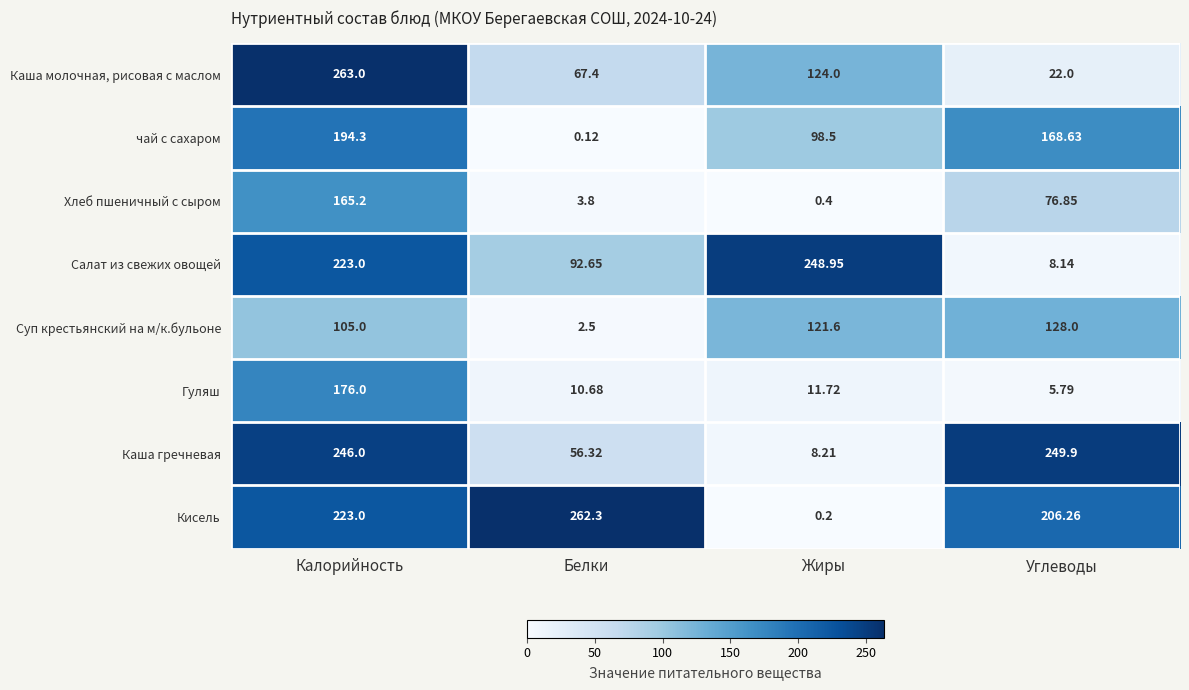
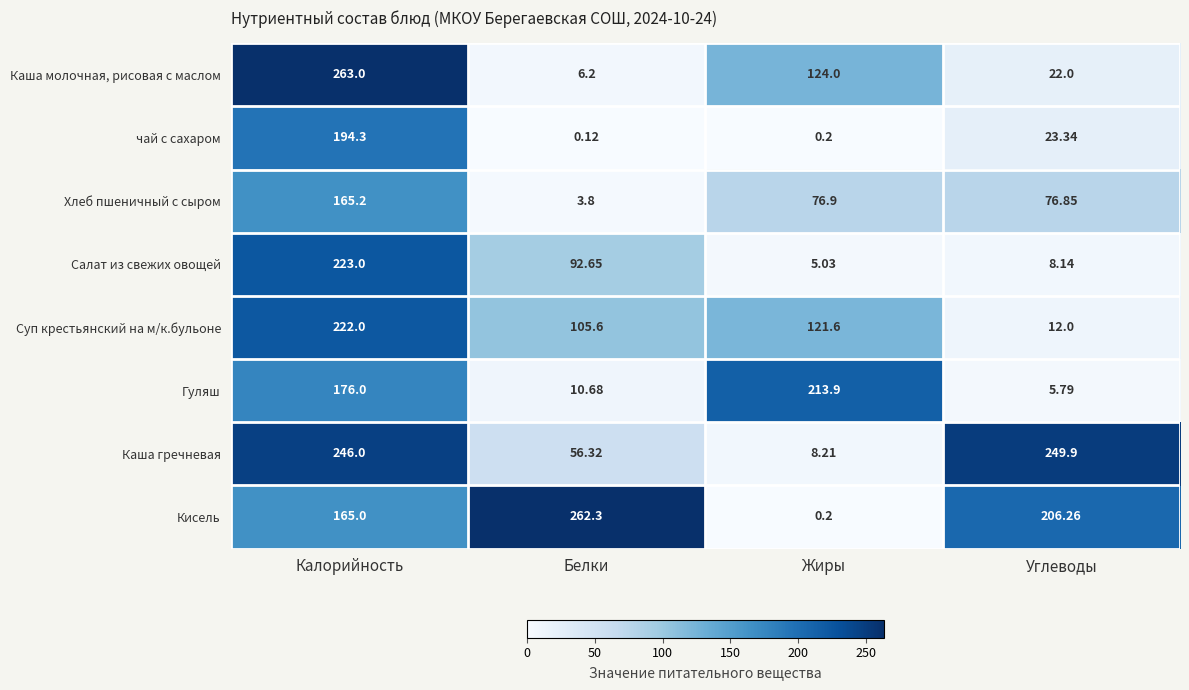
Каша молочная, рисовая с маслом, Белки: 67.4 -> 6.2
чай с сахаром, Жиры: 98.5 -> 0.2
чай с сахаром, Углеводы: 168.63 -> 23.34
Хлеб пшеничный с сыром, Жиры: 0.4 -> 76.9
Салат из свежих овощей, Жиры: 248.95 -> 5.03
Суп крестьянский на м/к.бульоне, Калорийность: 105.0 -> 222.0
Суп крестьянский на м/к.бульоне, Белки: 2.5 -> 105.6
Суп крестьянский на м/к.бульоне, Углеводы: 128.0 -> 12.0
Гуляш, Жиры: 11.72 -> 213.9
Кисель, Калорийность: 223.0 -> 165.0
